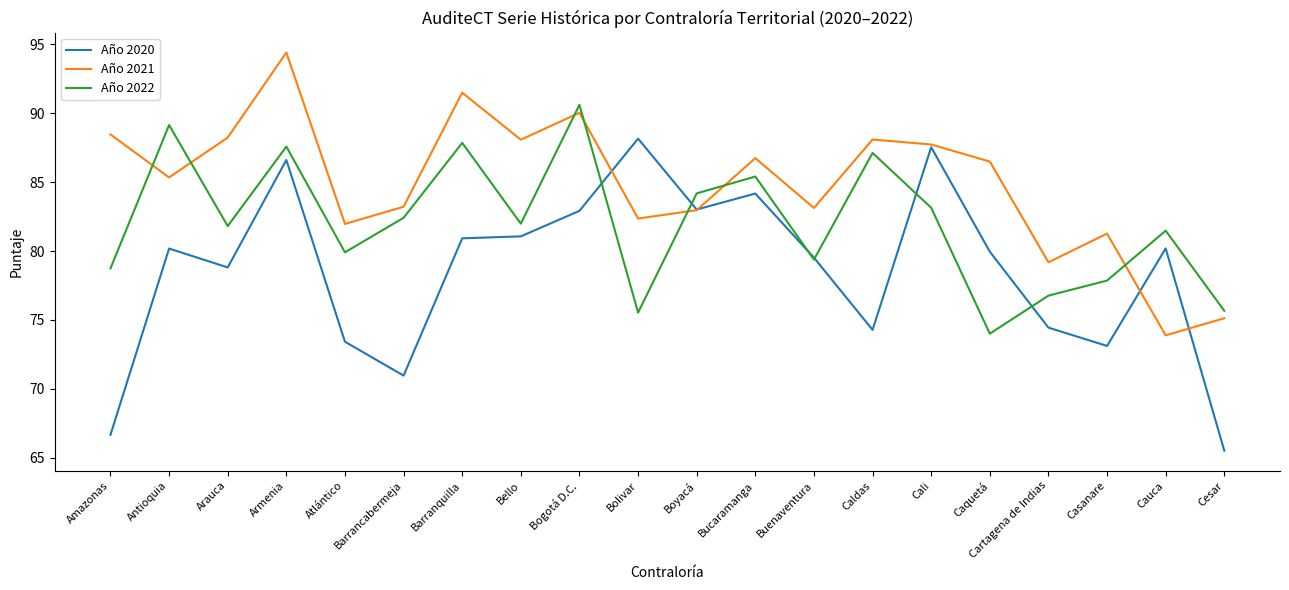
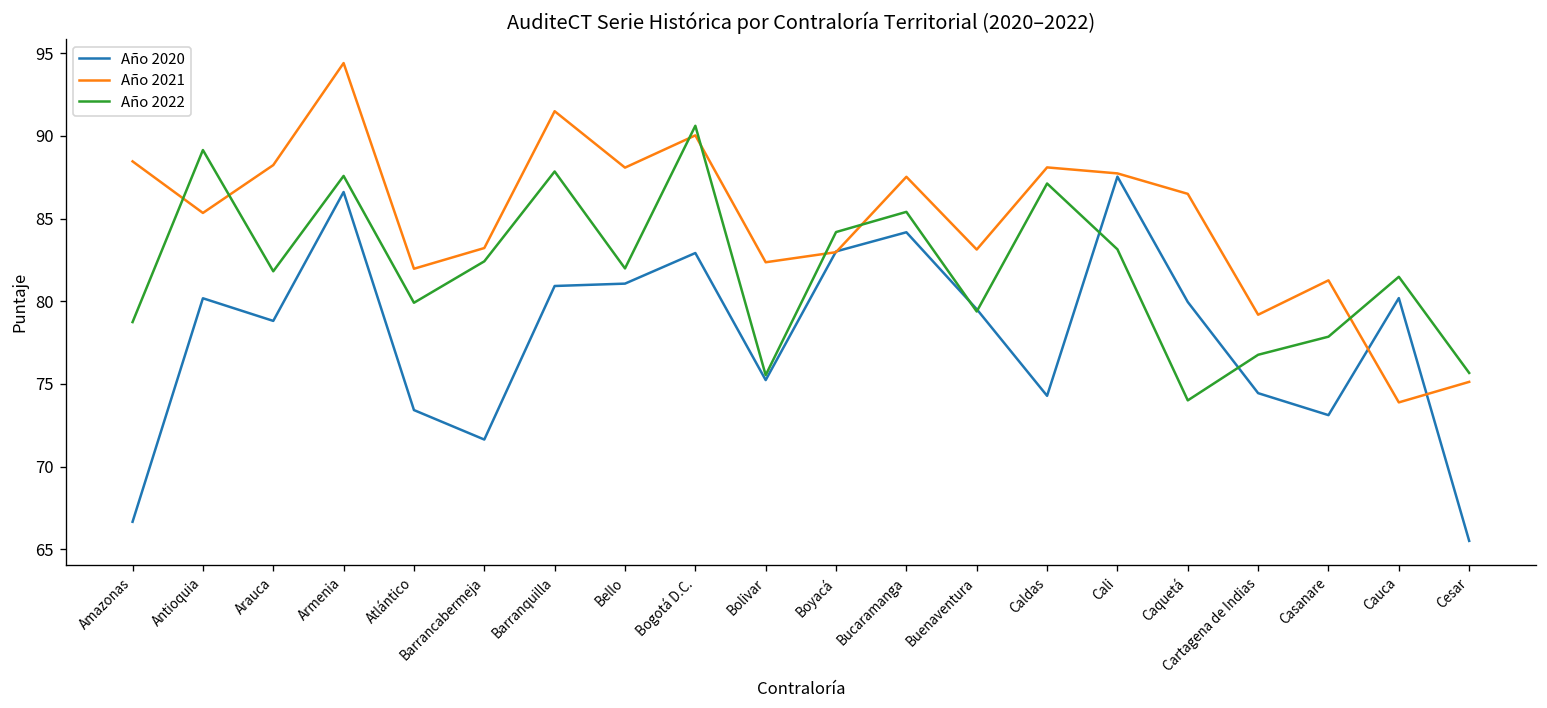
Año 2020, Barrancabermeja: 71.0 -> 71.6
Año 2020, Bolivar: 88.2 -> 75.2
Año 2021, Bucaramanga: 86.7 -> 87.5
